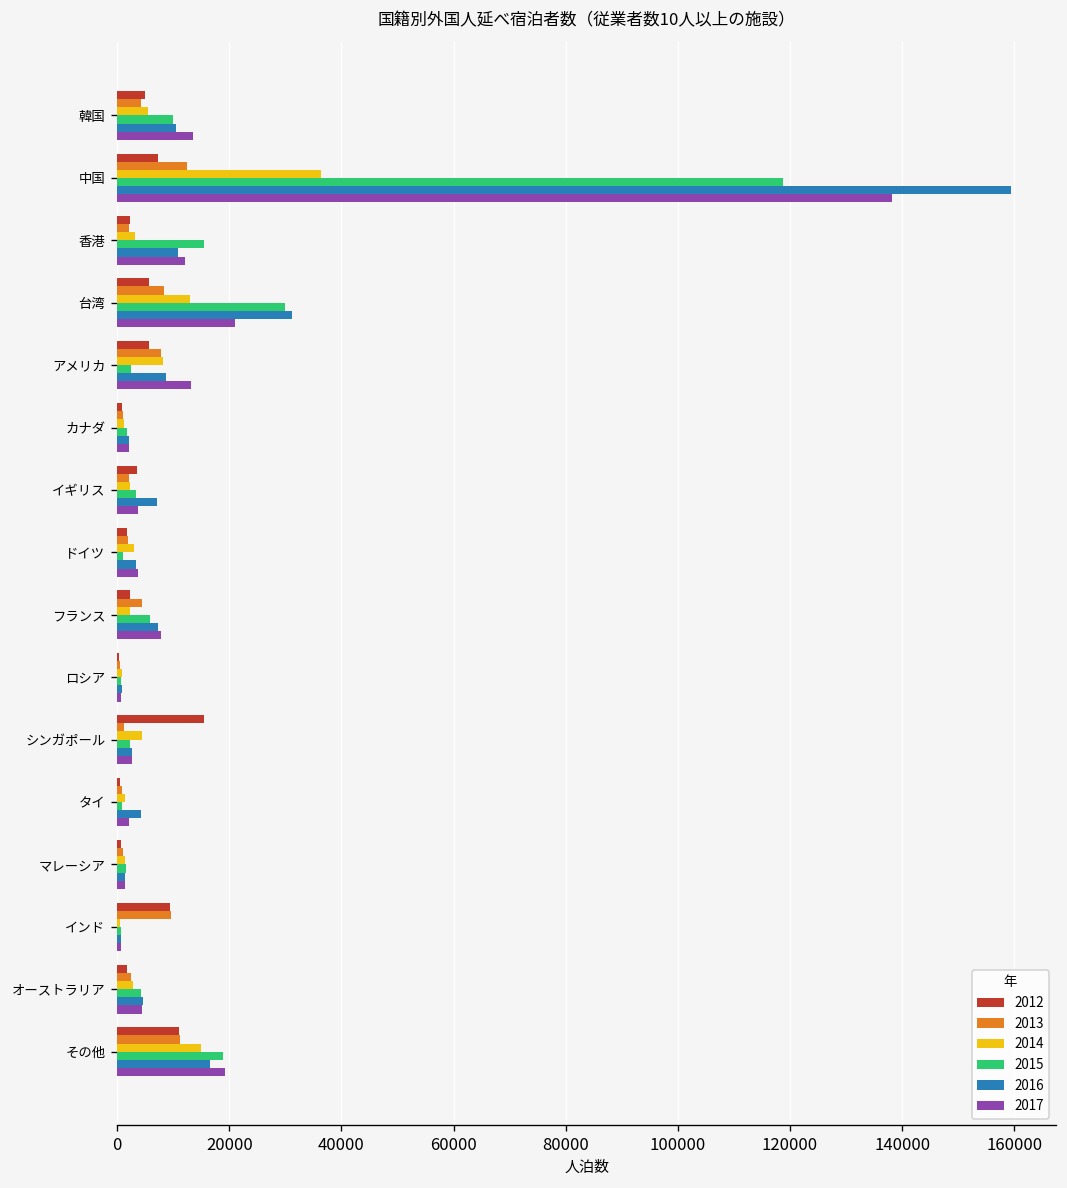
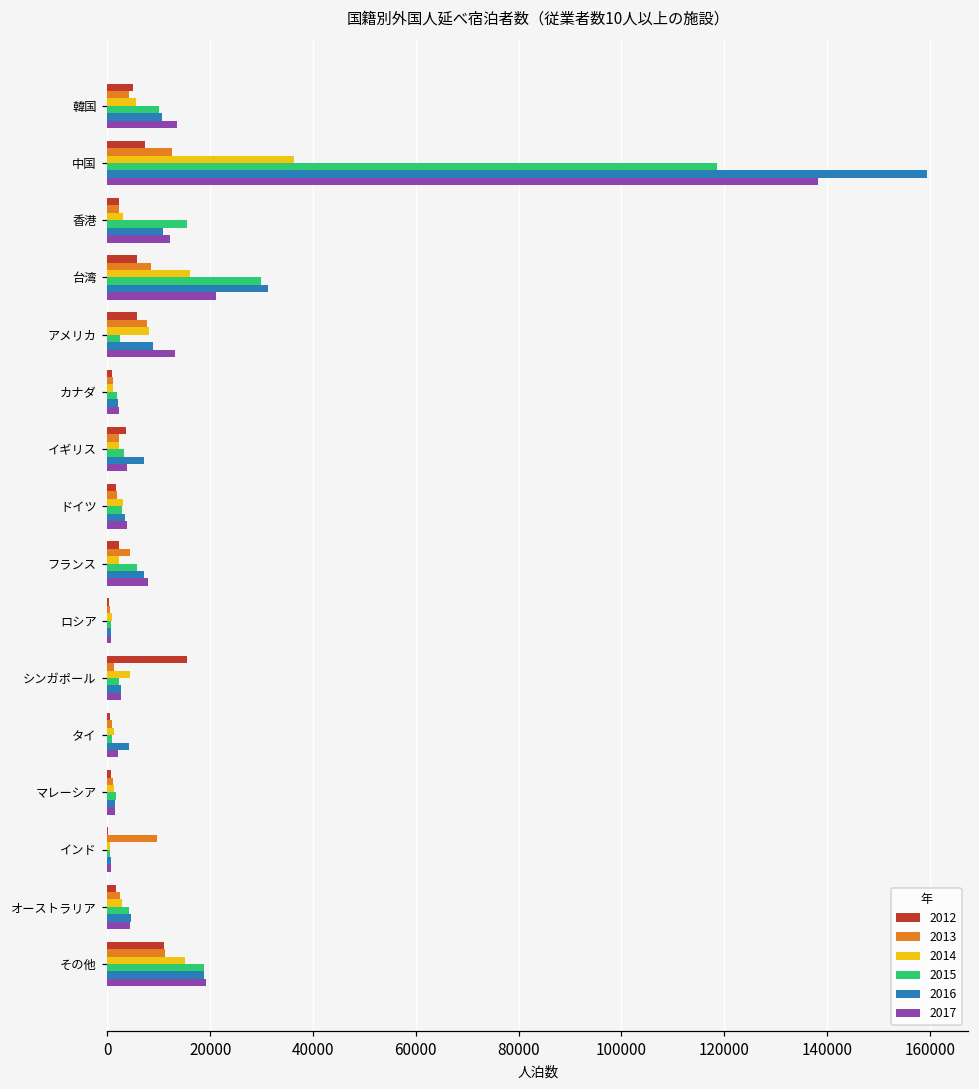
2014, 台湾: 13000 -> 16000
2015, ドイツ: 1000 -> 3000
2012, インド: 9000 -> 0
2016, その他: 17000 -> 19000
